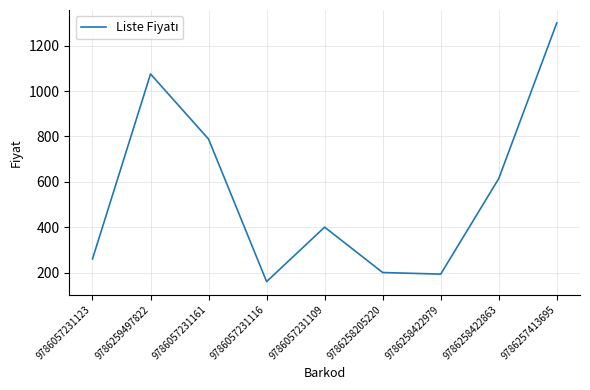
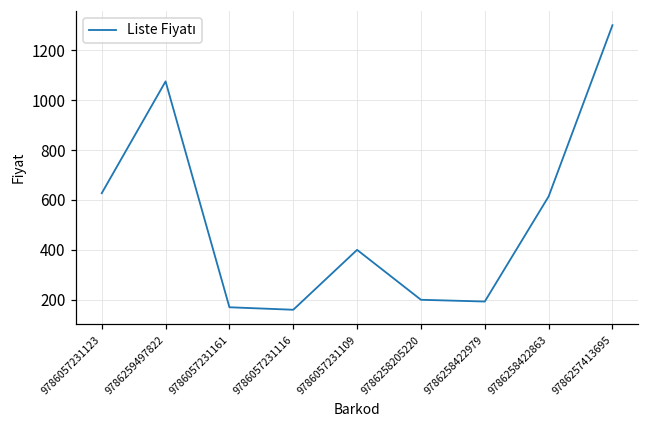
9786057231123: 260 -> 630
9786057231161: 790 -> 170
